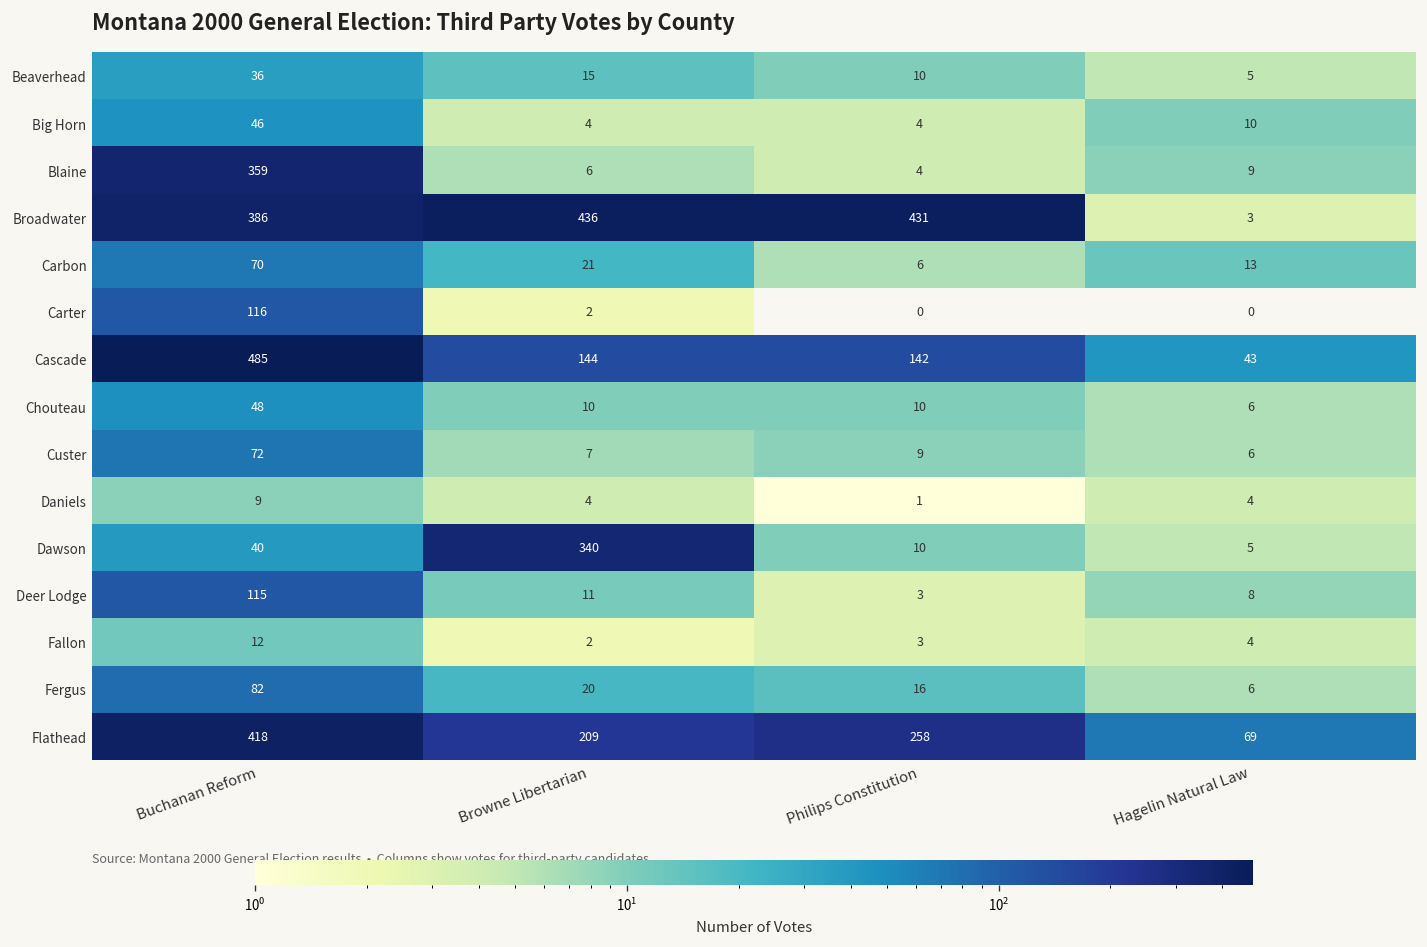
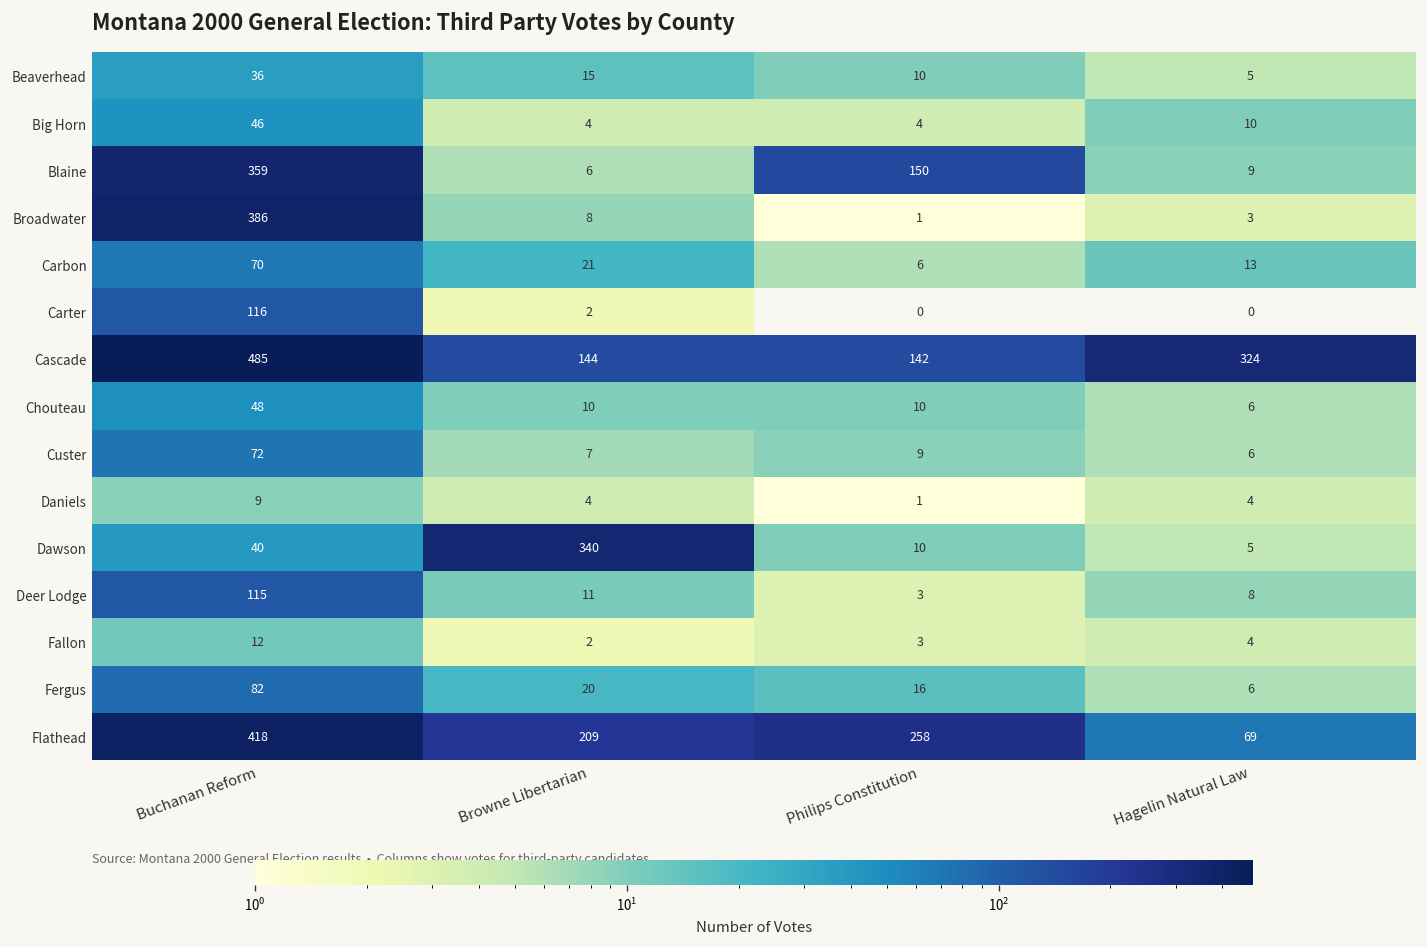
Blaine, Philips Constitution: 4 -> 150
Broadwater, Browne Libertarian: 436 -> 8
Broadwater, Philips Constitution: 431 -> 1
Cascade, Hagelin Natural Law: 43 -> 324
